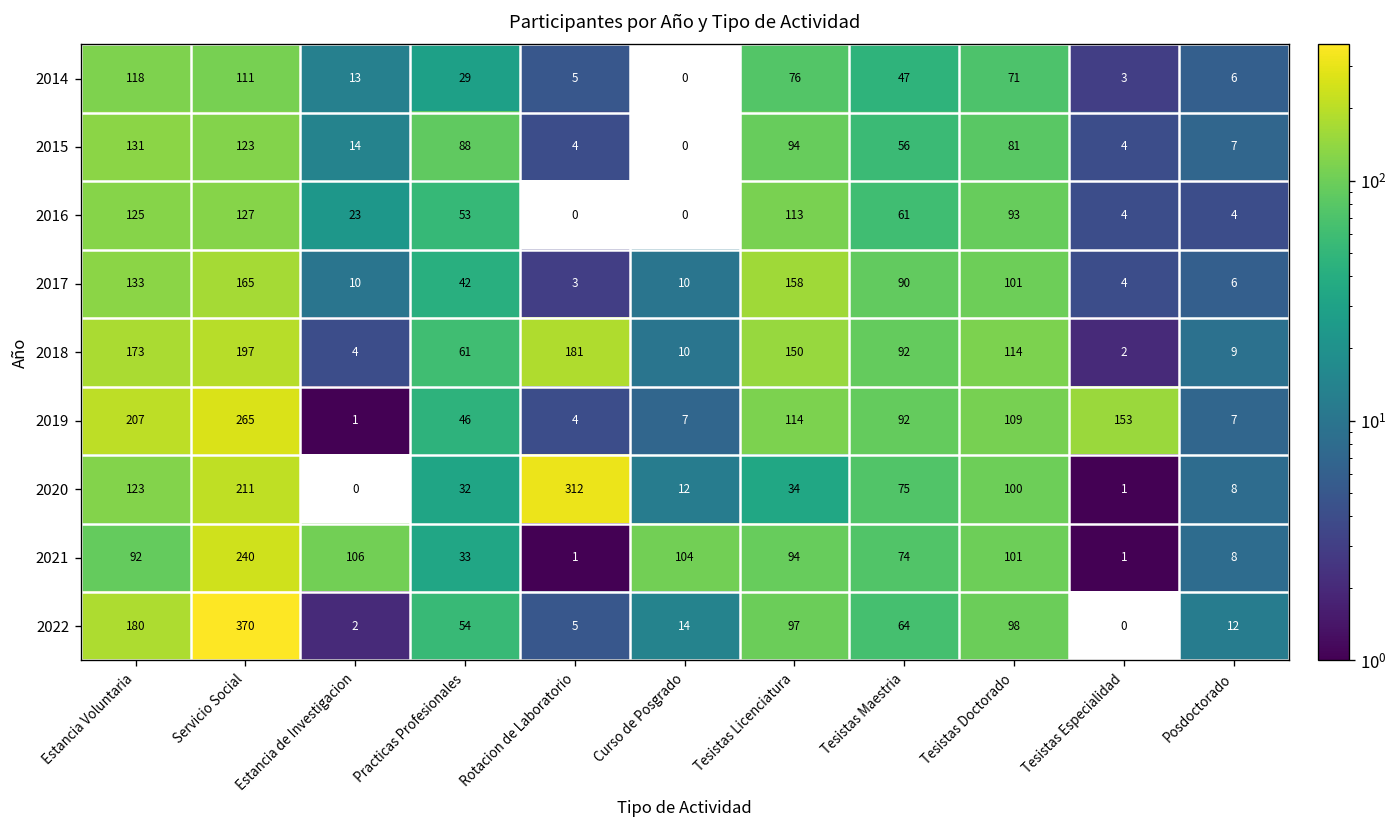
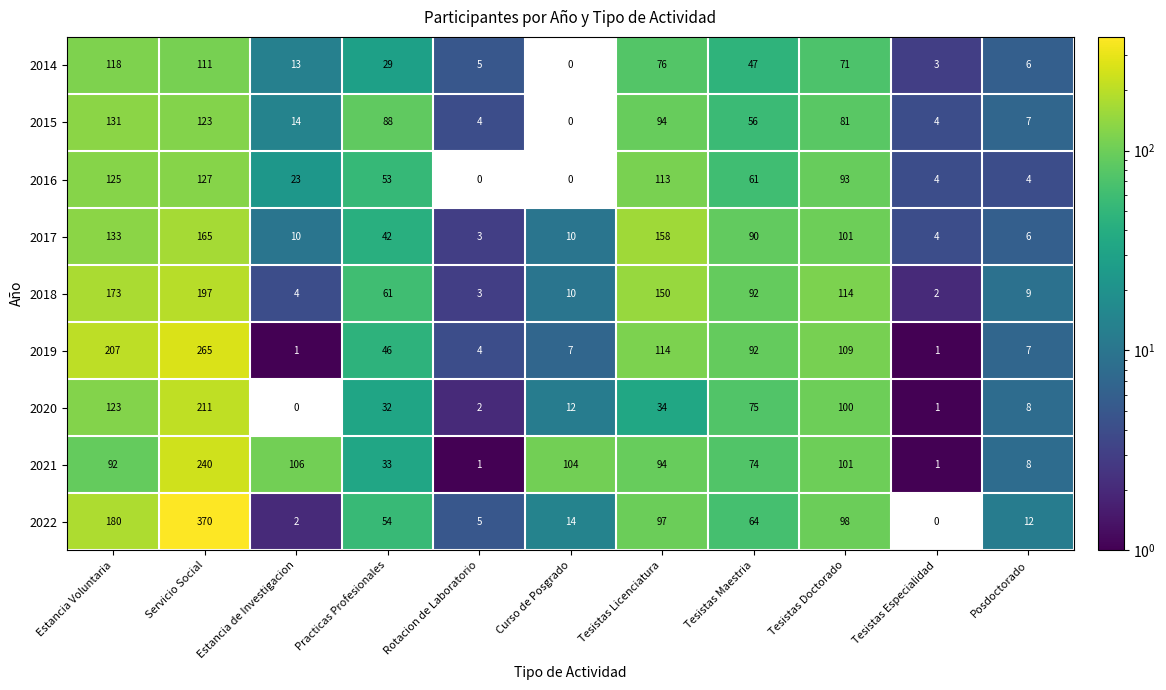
2018, Rotacion de Laboratorio: 181 -> 3
2019, Tesistas Especialidad: 153 -> 1
2020, Rotacion de Laboratorio: 312 -> 2
